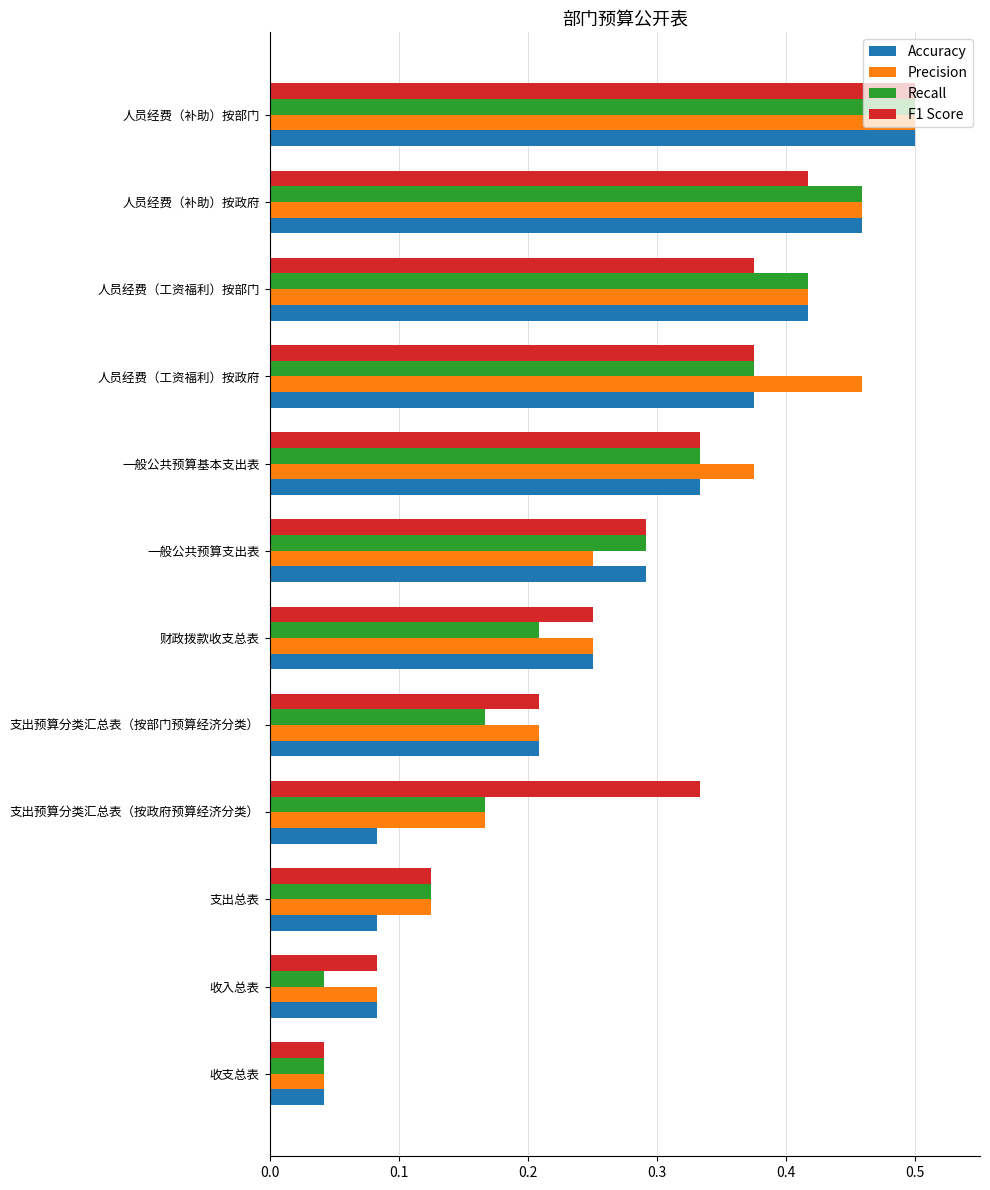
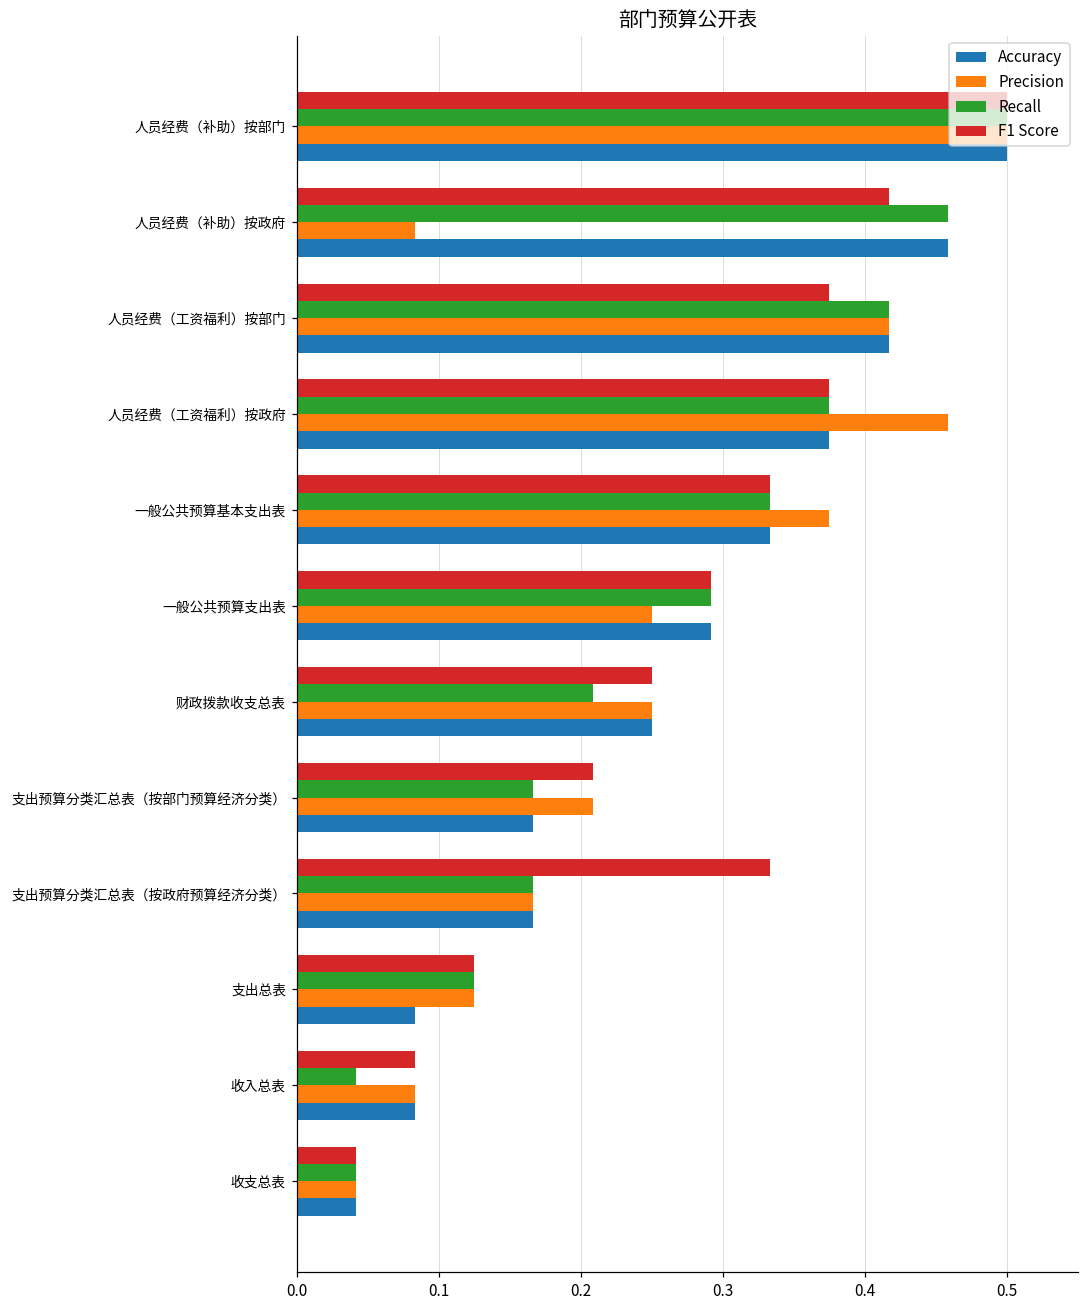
Precision, 人员经费（补助）按政府: 0.458 -> 0.083
Accuracy, 支出预算分类汇总表（按部门预算经济分类）: 0.208 -> 0.167
Accuracy, 支出预算分类汇总表（按政府预算经济分类）: 0.083 -> 0.167
